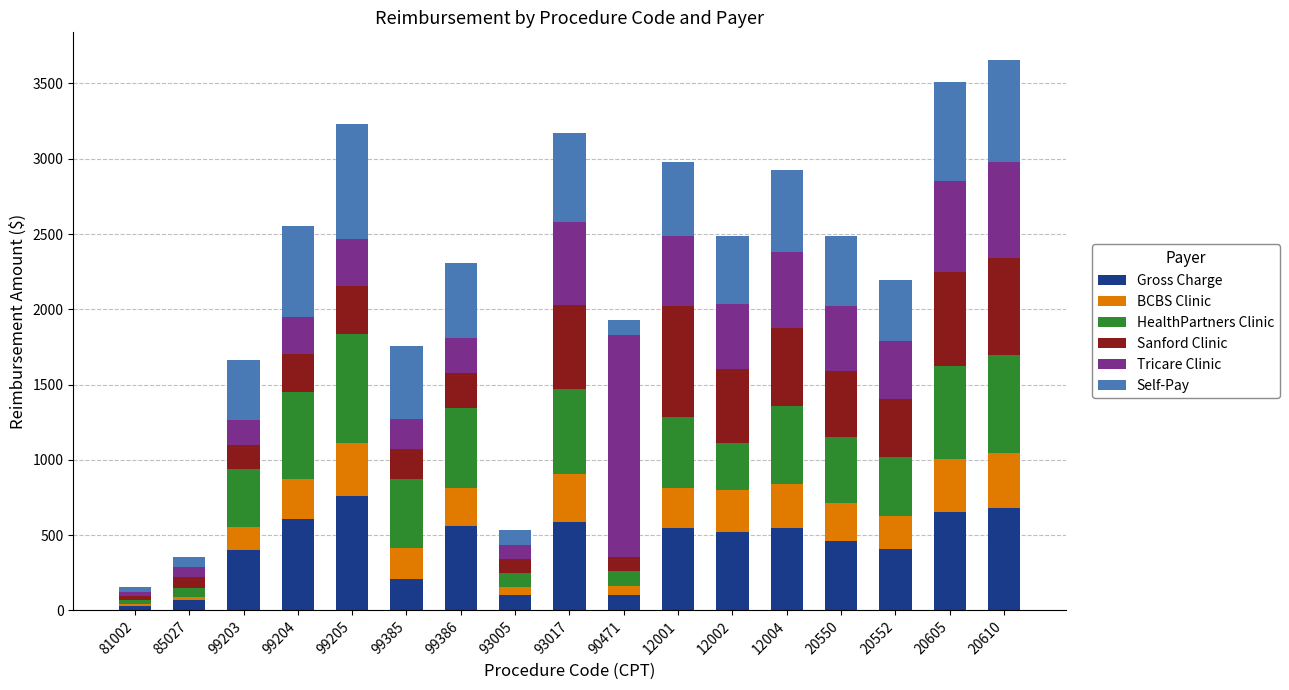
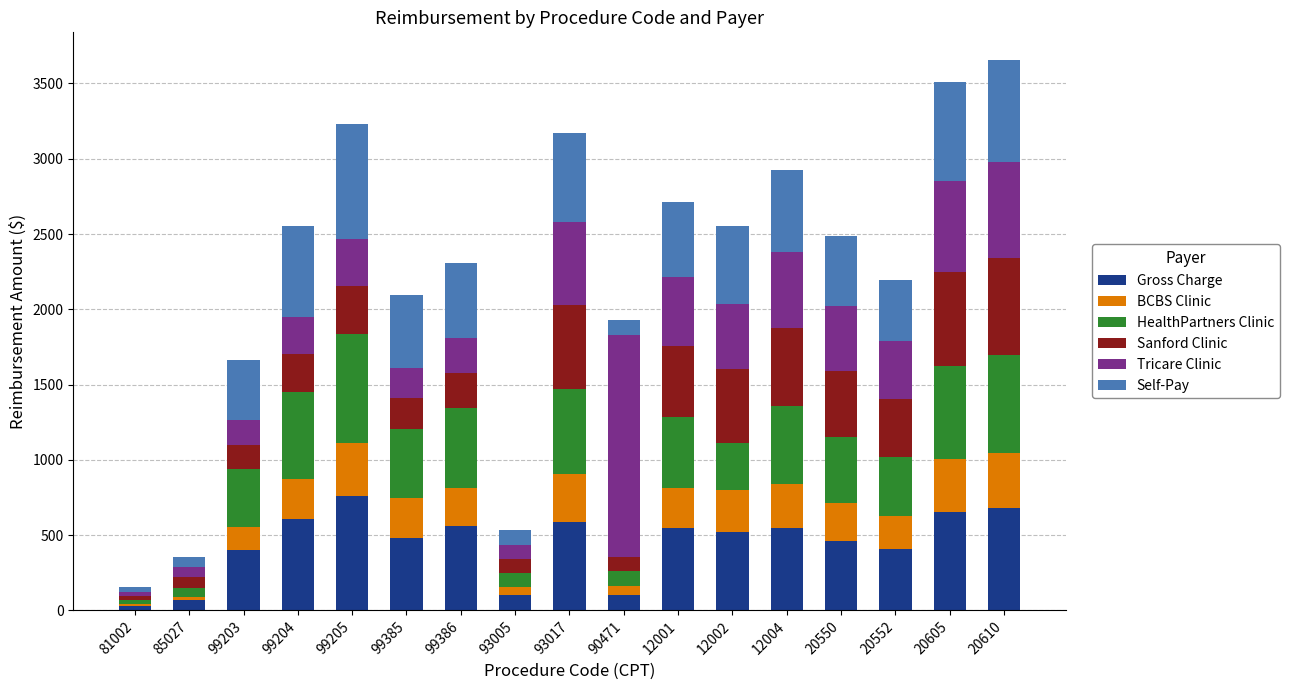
Gross Charge, 99385: 210 -> 480
BCBS Clinic, 99385: 210 -> 270
Sanford Clinic, 12001: 740 -> 470
Self-Pay, 12002: 460 -> 520
